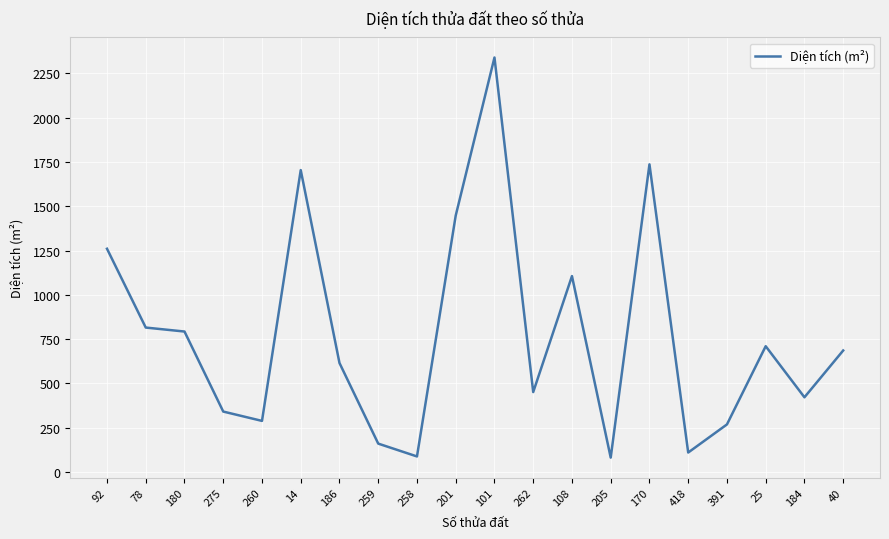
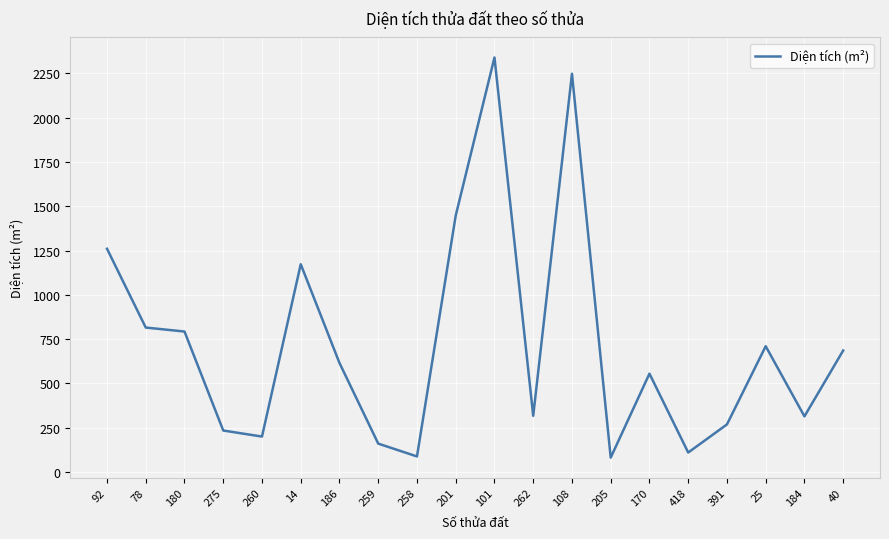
275: 340 -> 230
260: 290 -> 200
14: 1700 -> 1170
262: 450 -> 320
108: 1110 -> 2250
170: 1740 -> 560
184: 420 -> 310
